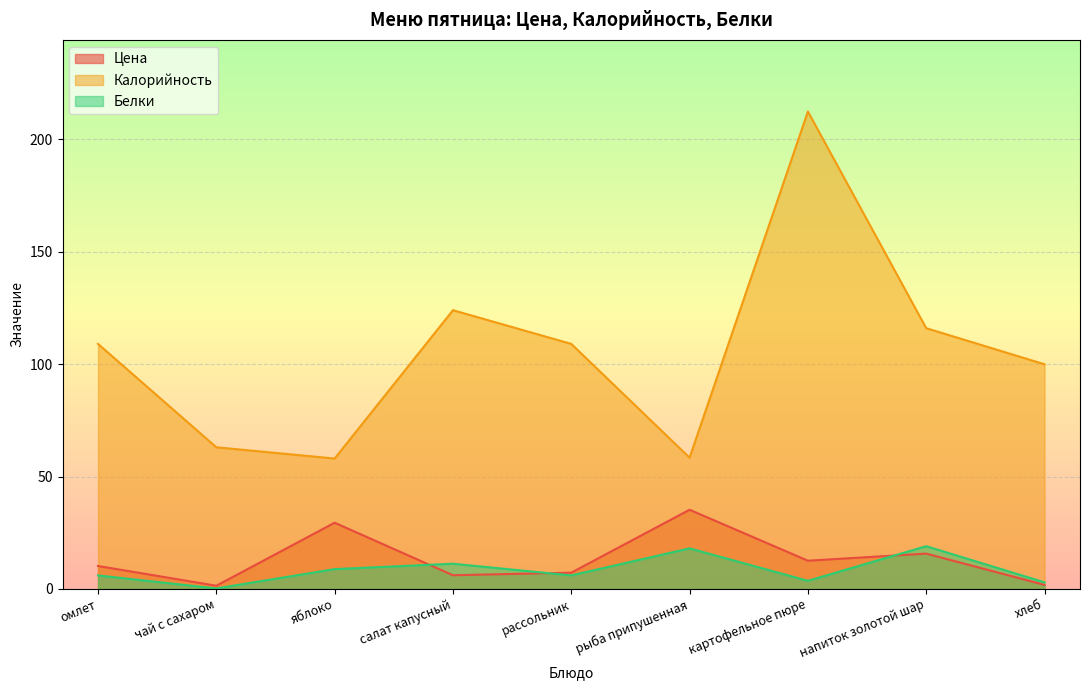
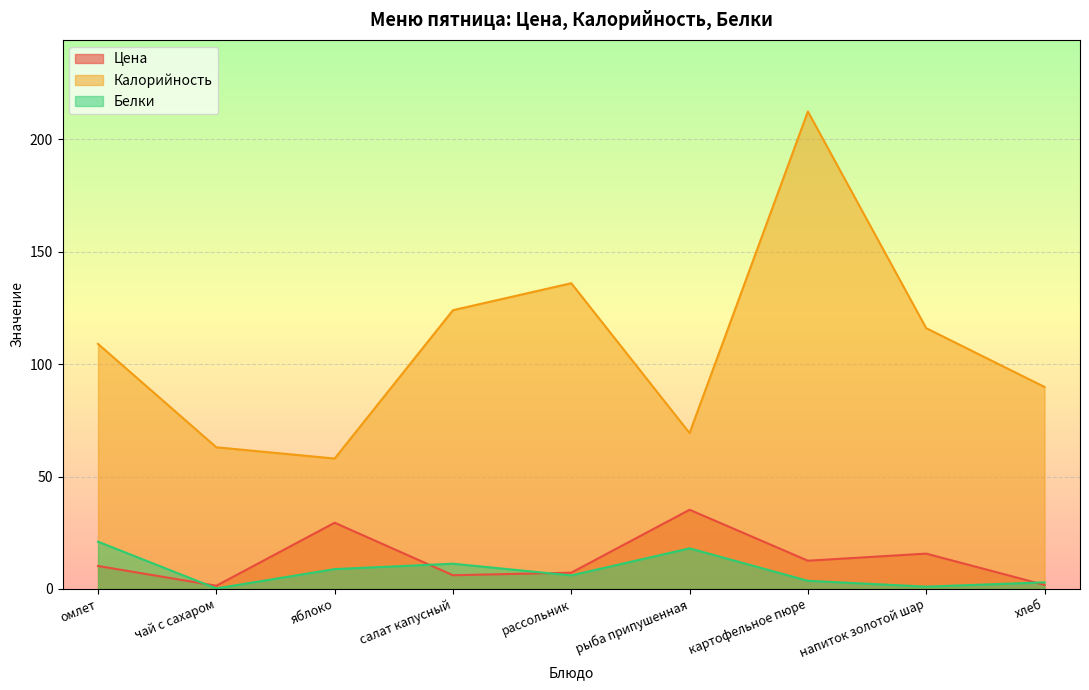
Белки, омлет: 6 -> 21
Калорийность, рассольник: 109 -> 136
Калорийность, рыба припушенная: 58 -> 69
Белки, напиток золотой шар: 19 -> 1
Калорийность, хлеб: 100 -> 90
